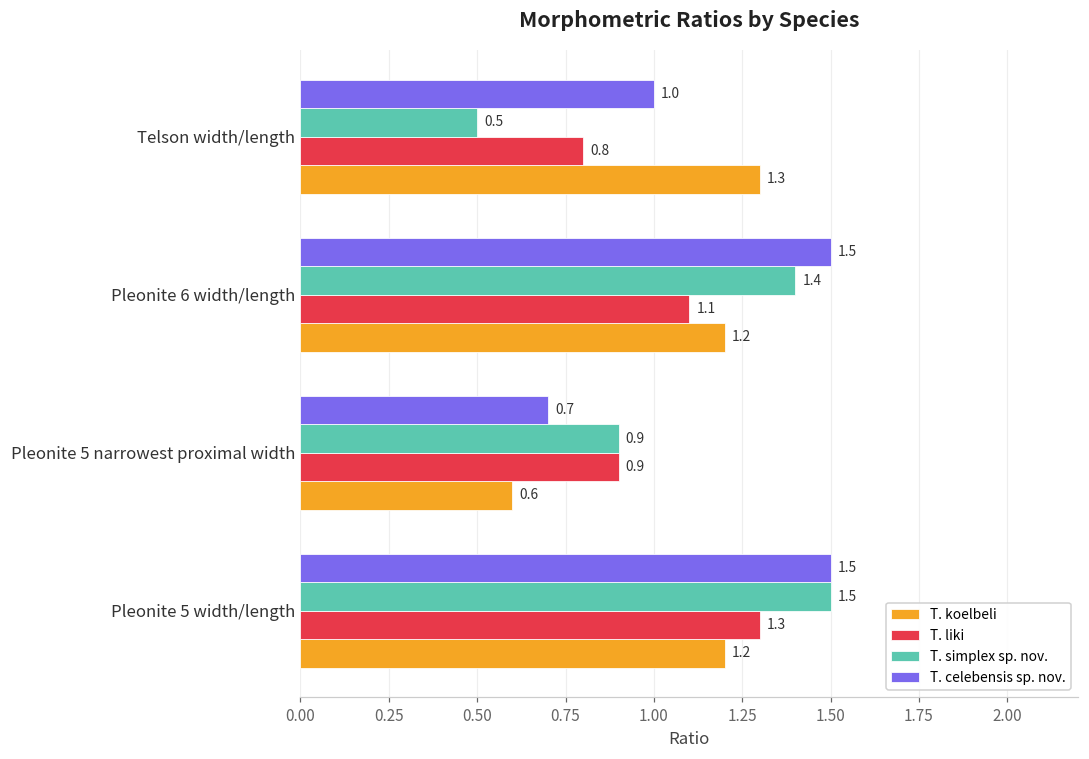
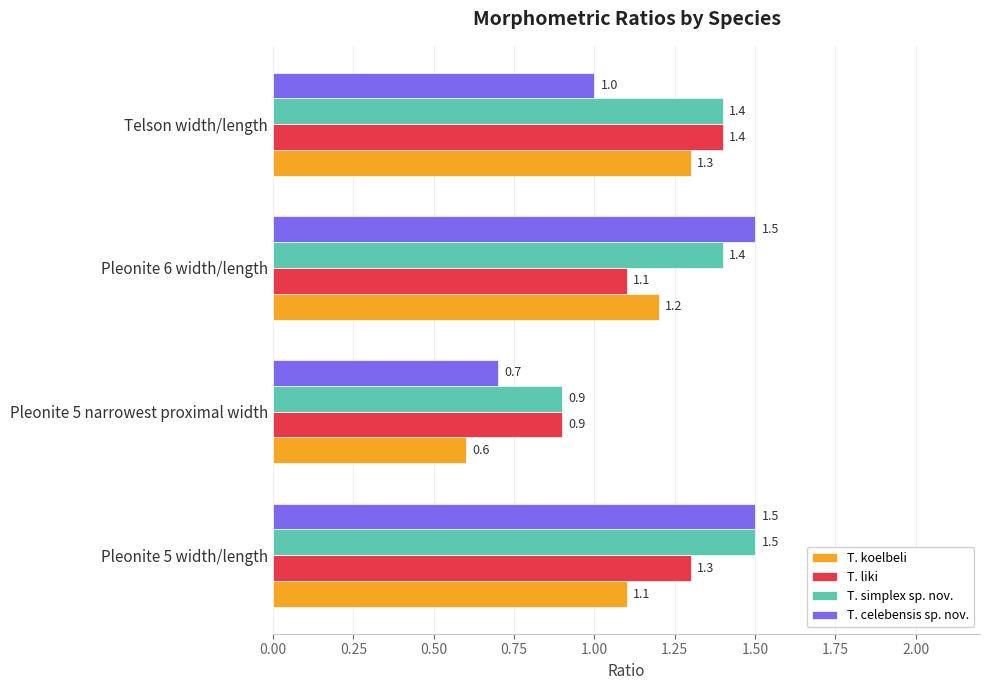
T. simplex sp. nov., Telson width/length: 0.5 -> 1.4
T. liki, Telson width/length: 0.8 -> 1.4
T. koelbeli, Pleonite 5 width/length: 1.2 -> 1.1
